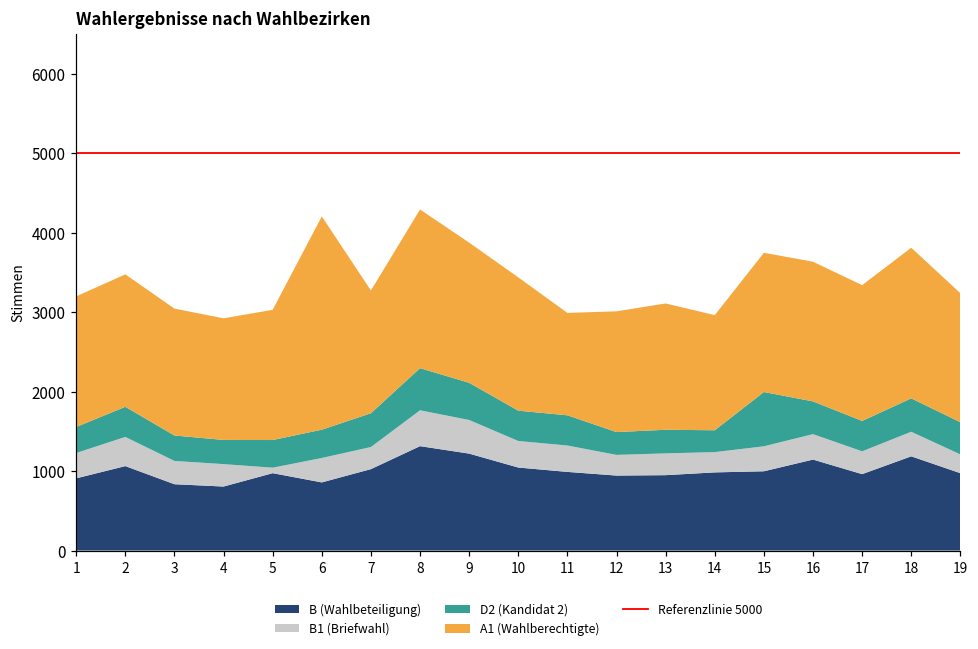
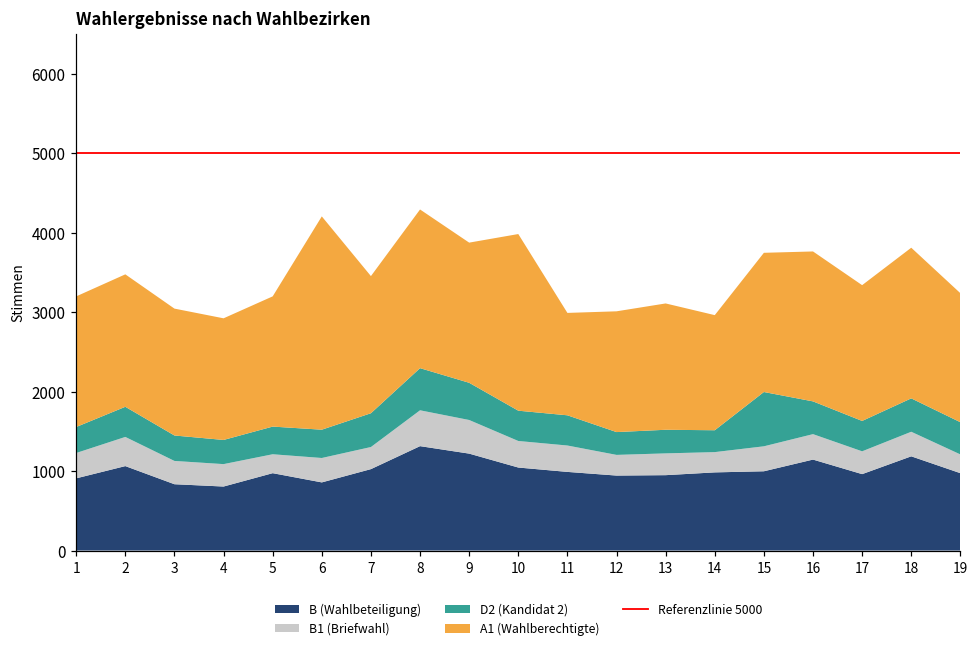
B1 (Briefwahl), 5: 100 -> 200
A1 (Wahlberechtigte), 7: 1500 -> 1700
A1 (Wahlberechtigte), 10: 1700 -> 2200
A1 (Wahlberechtigte), 16: 1800 -> 1900
